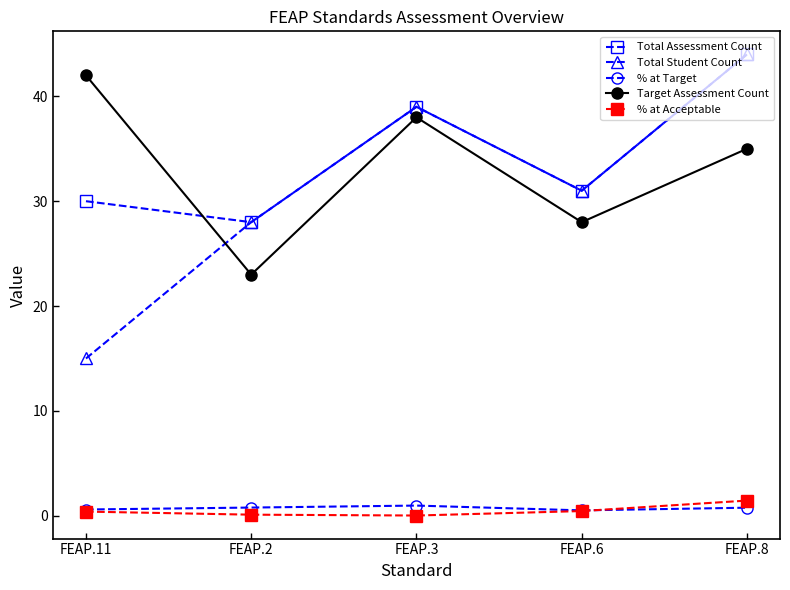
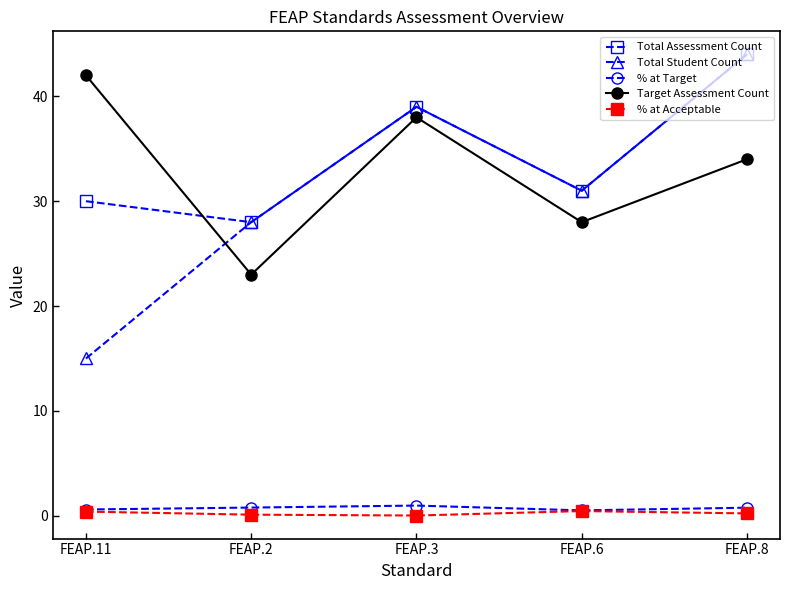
Target Assessment Count, FEAP.8: 35 -> 34
% at Acceptable, FEAP.8: 1.5 -> 0.2
